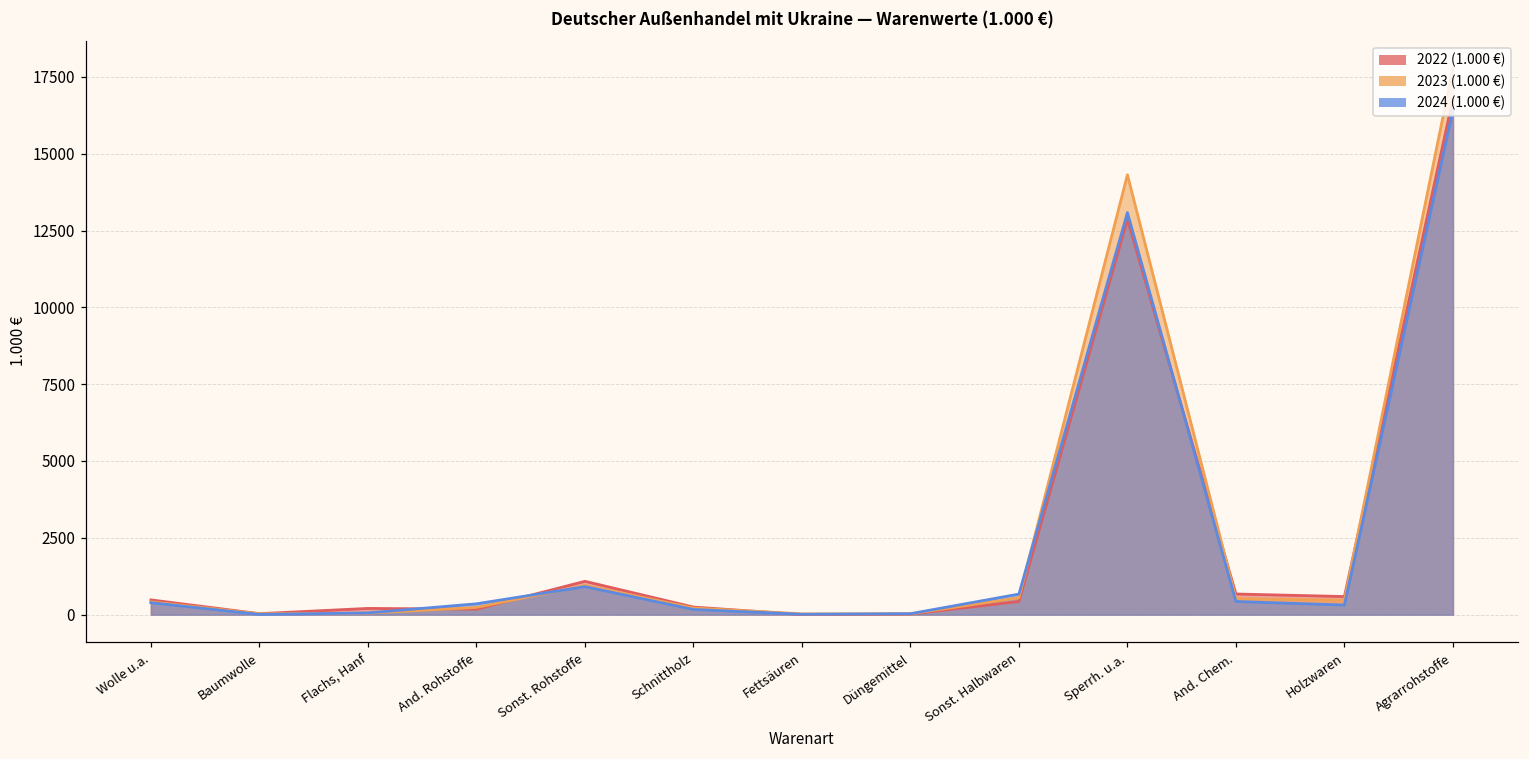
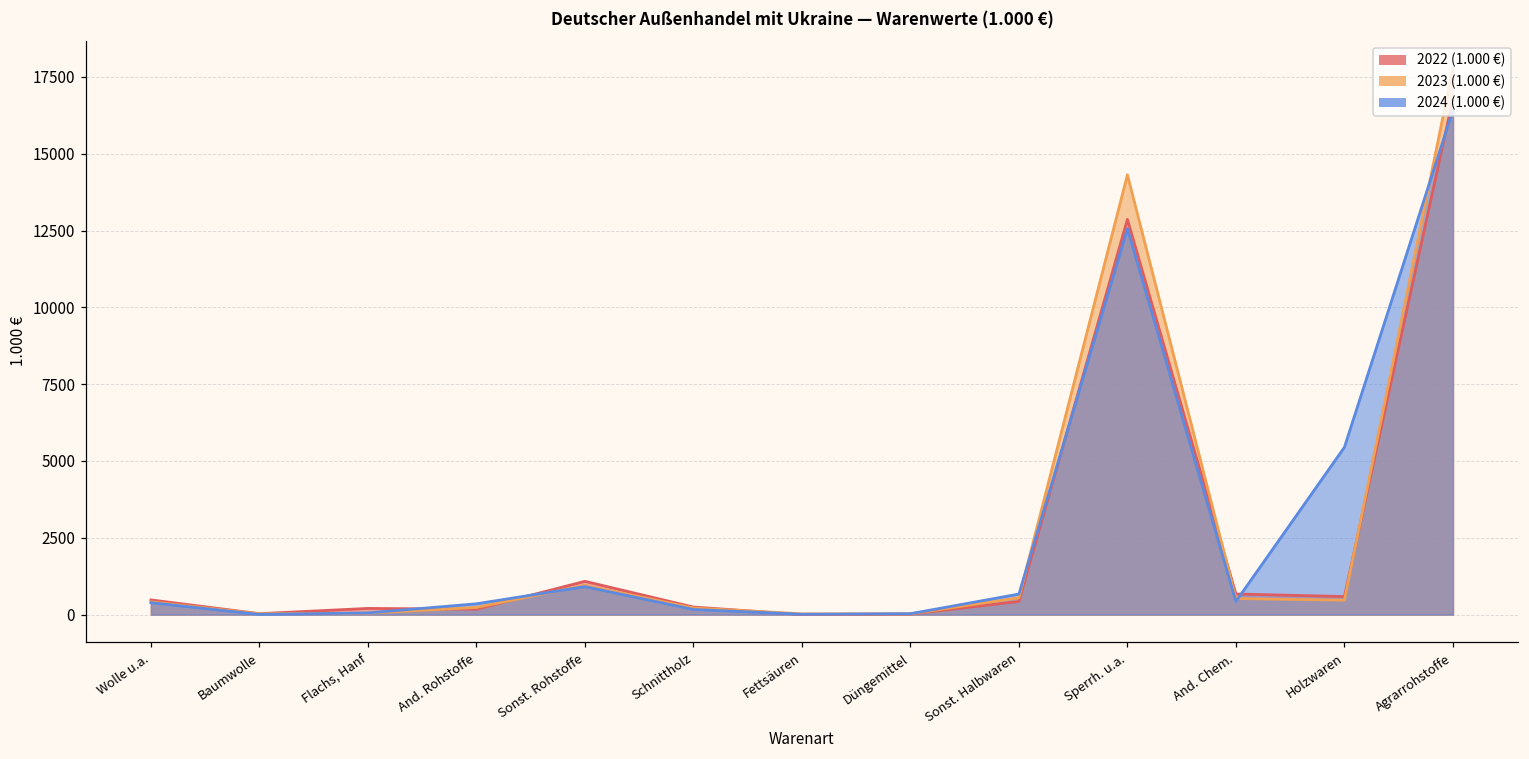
2024 (1.000 €), Sperrh. u.a.: 13100 -> 12600
2024 (1.000 €), Holzwaren: 300 -> 5400
